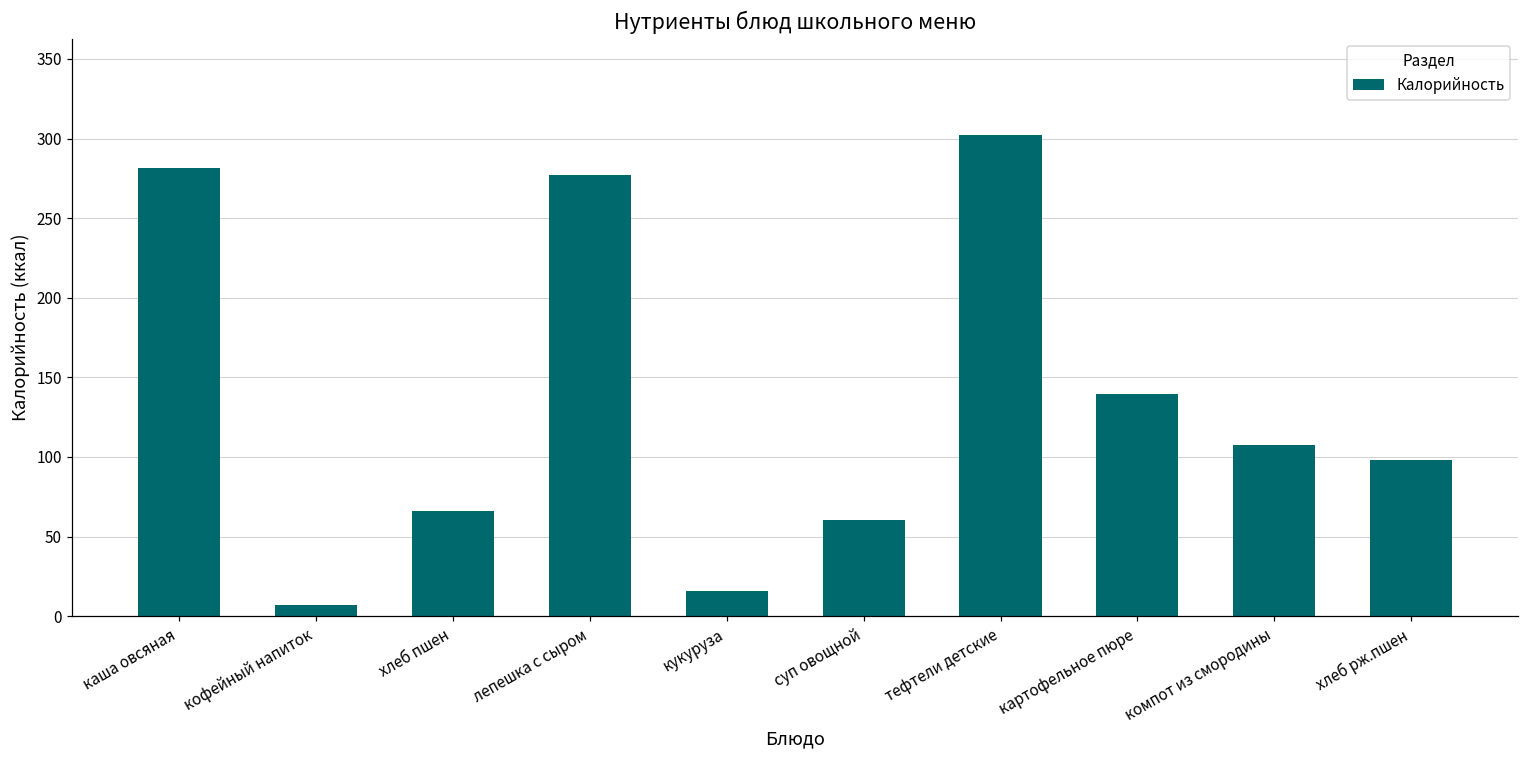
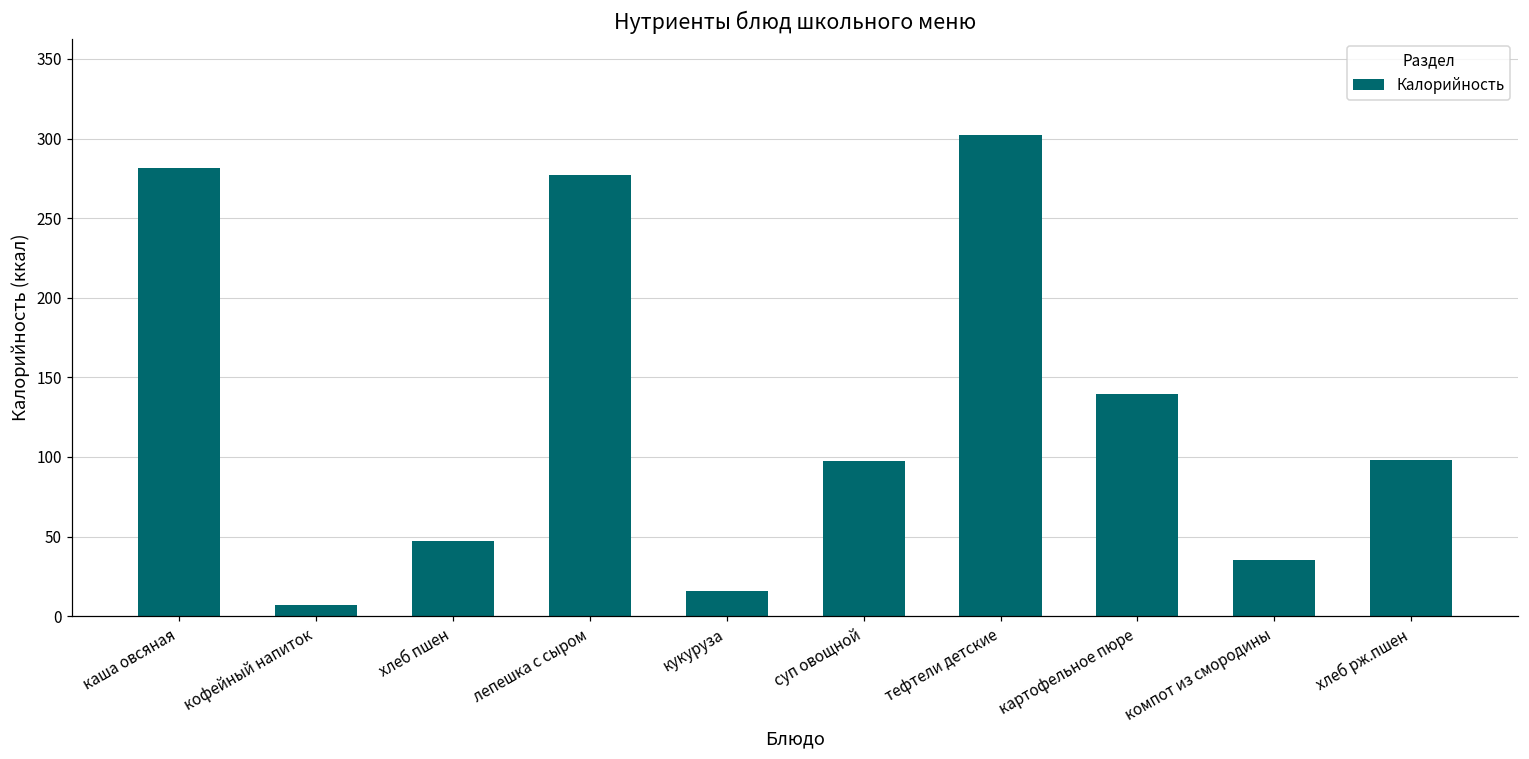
хлеб пшен: 66 -> 47
суп овощной: 60 -> 97
компот из смородины: 107 -> 36
